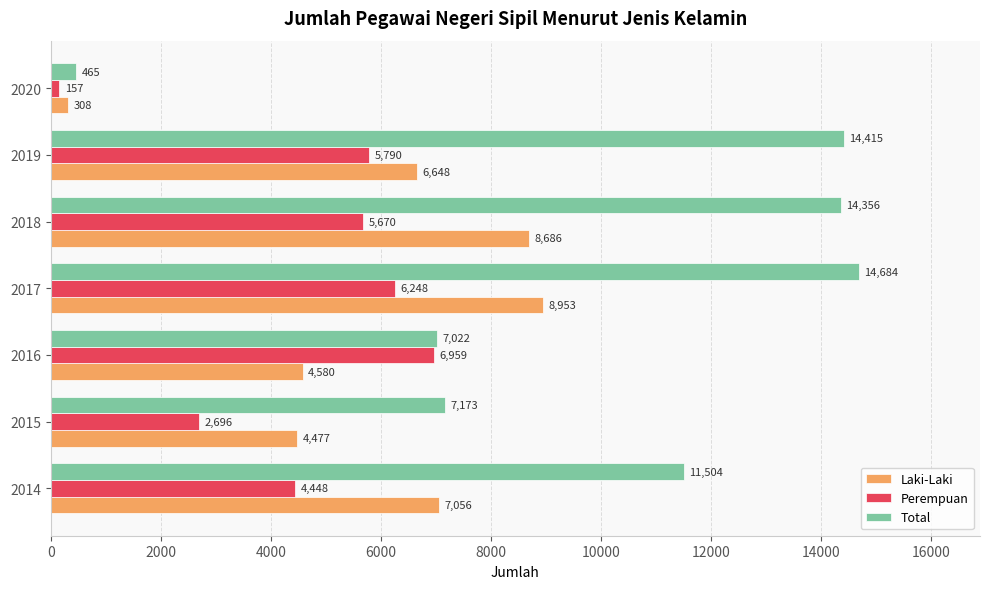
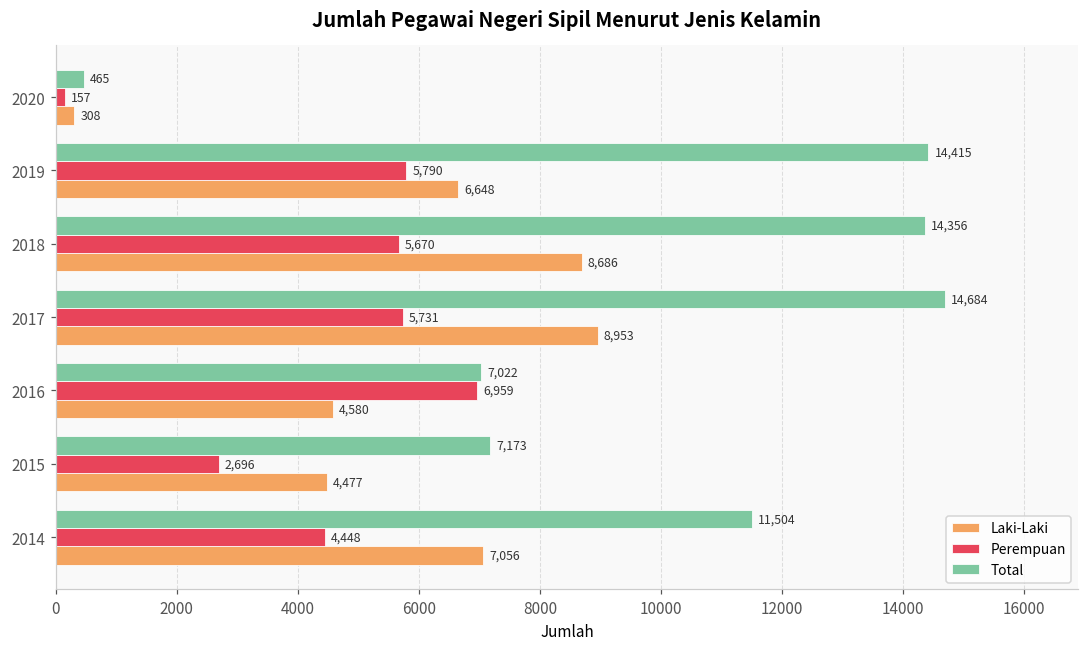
Perempuan, 2017: 6,248 -> 5,731
